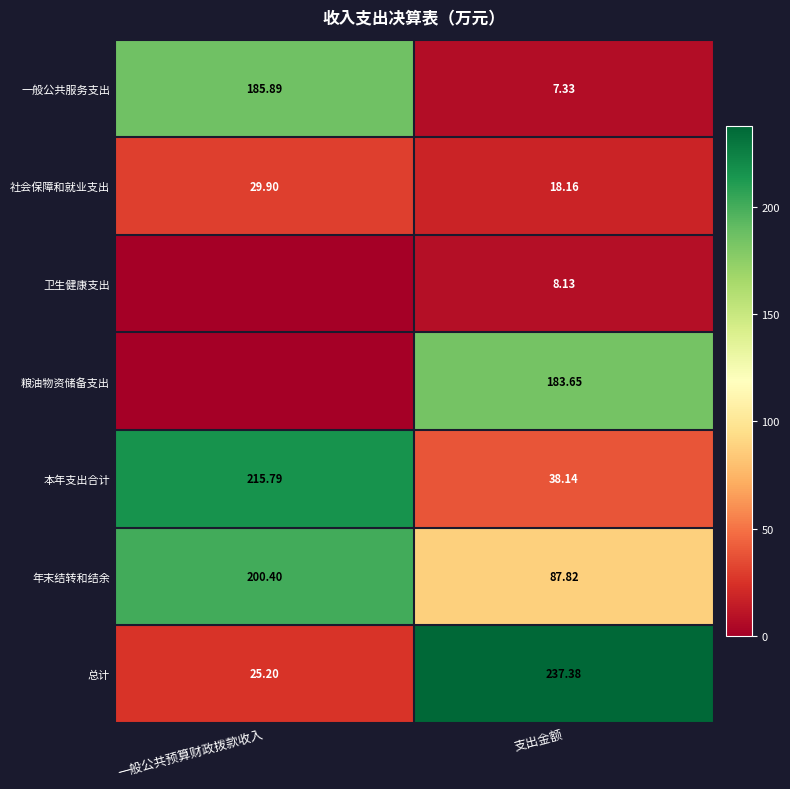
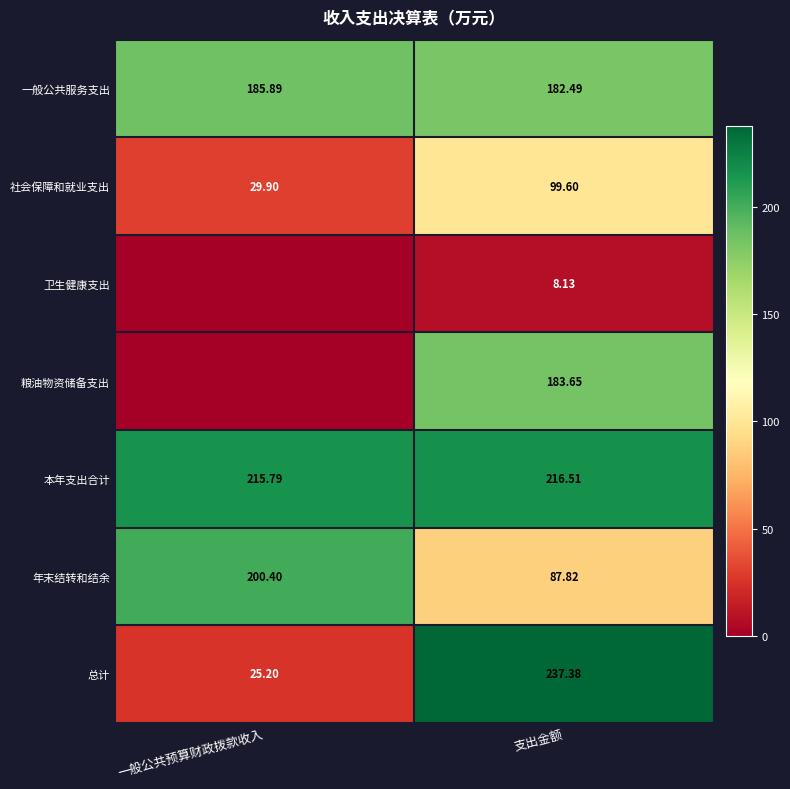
一般公共服务支出, 支出金额: 7.33 -> 182.49
社会保障和就业支出, 支出金额: 18.16 -> 99.60
本年支出合计, 支出金额: 38.14 -> 216.51
